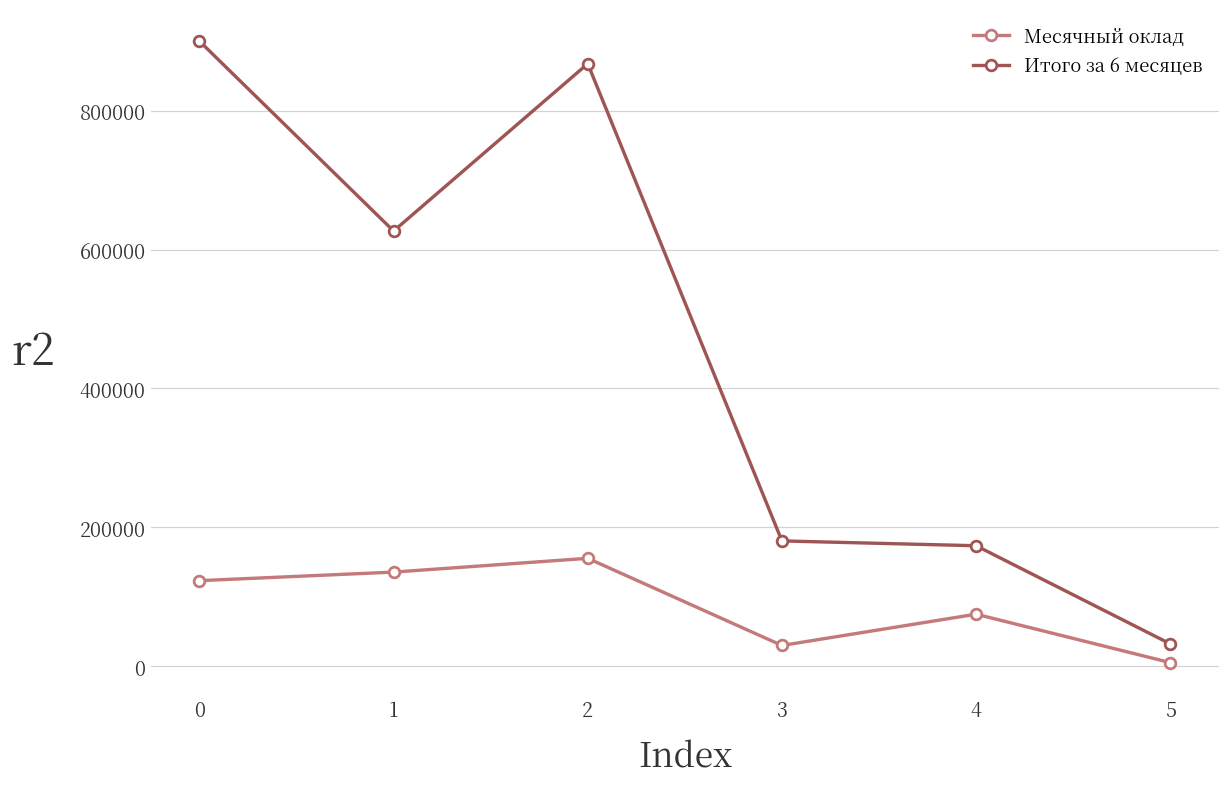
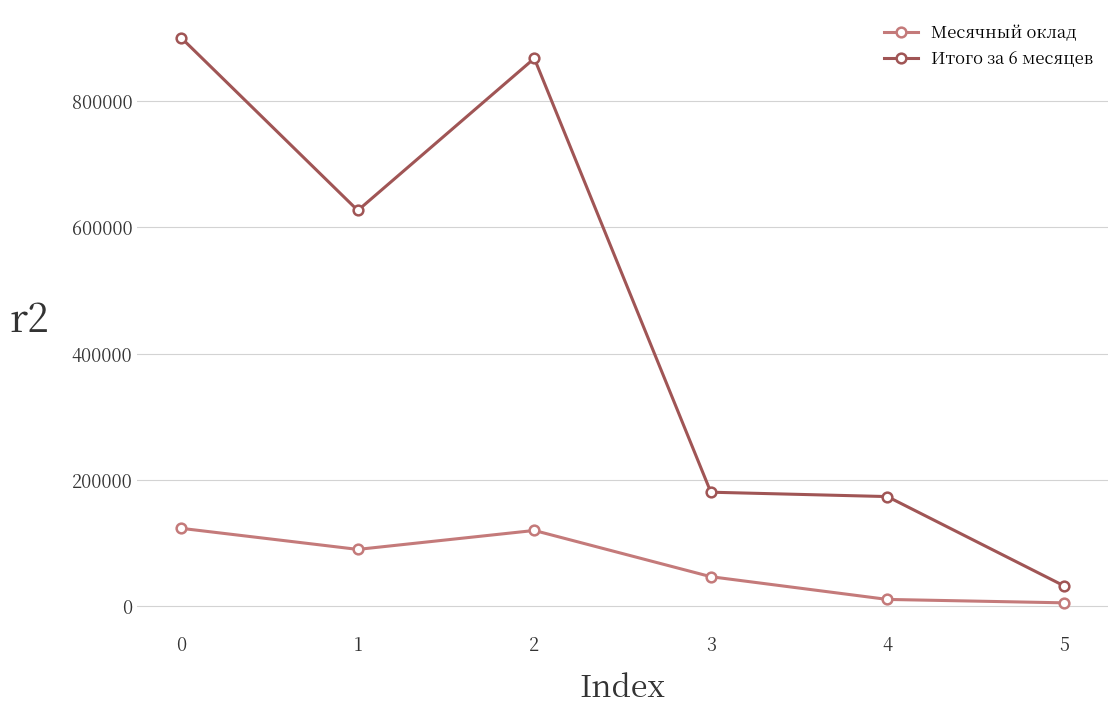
Месячный оклад, 1: 140000 -> 90000
Месячный оклад, 2: 160000 -> 120000
Месячный оклад, 3: 30000 -> 50000
Месячный оклад, 4: 80000 -> 10000
